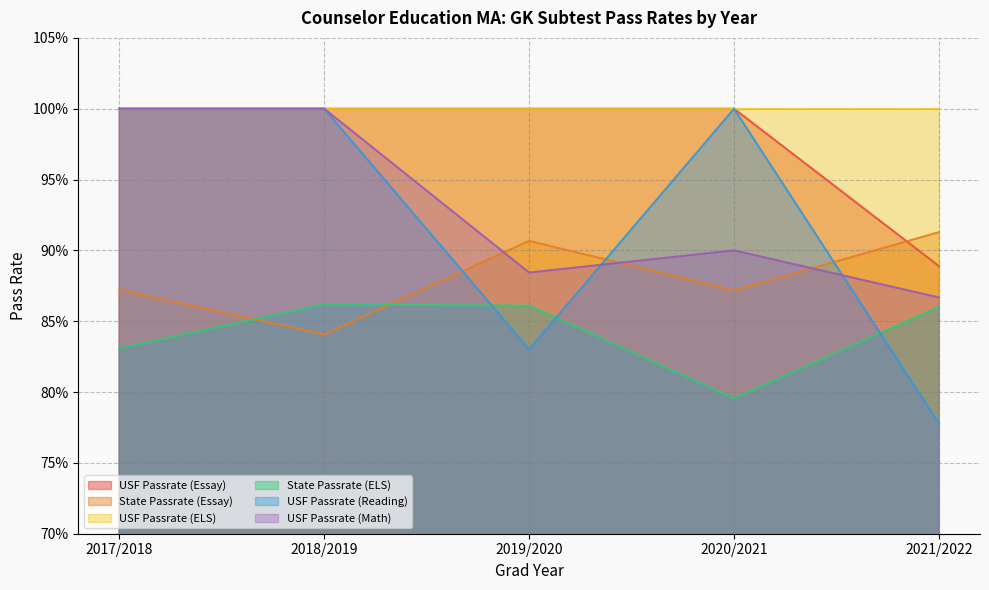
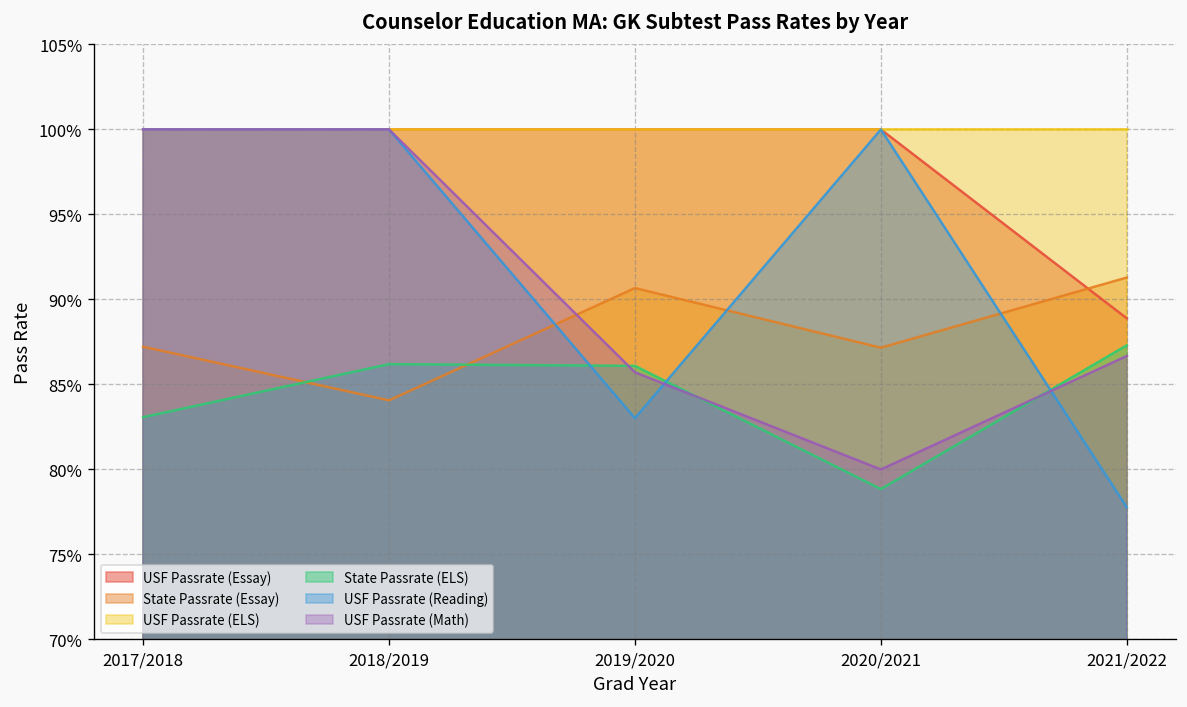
USF Passrate (Math), 2019/2020: 88.4% -> 85.7%
State Passrate (ELS), 2020/2021: 79.6% -> 78.8%
USF Passrate (Math), 2020/2021: 90.0% -> 80.0%
State Passrate (ELS), 2021/2022: 86.0% -> 87.3%
